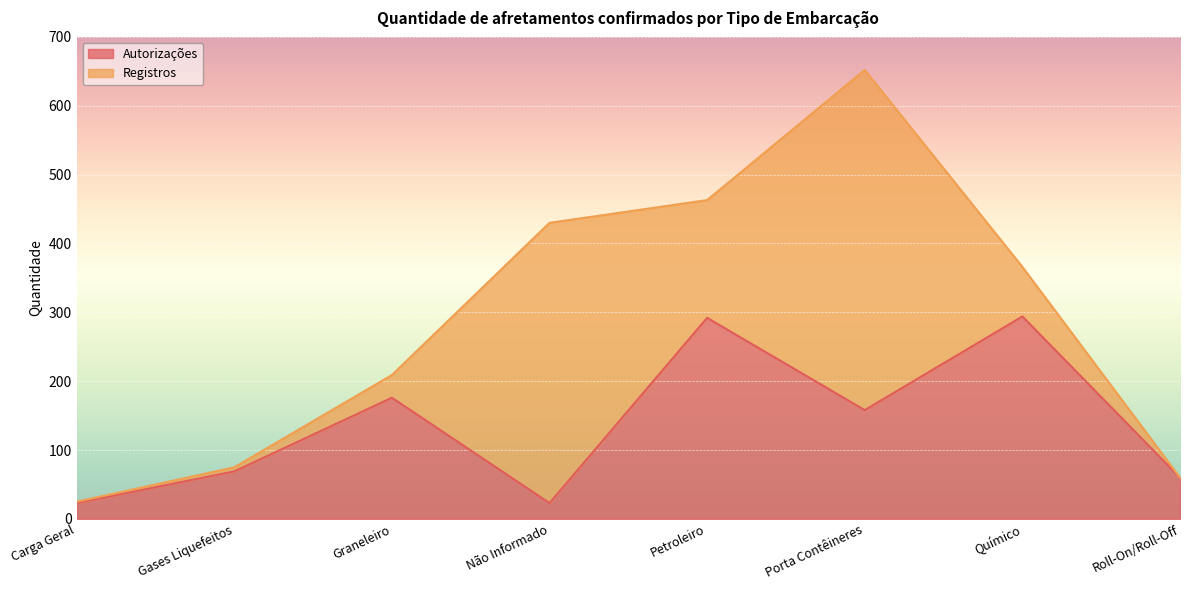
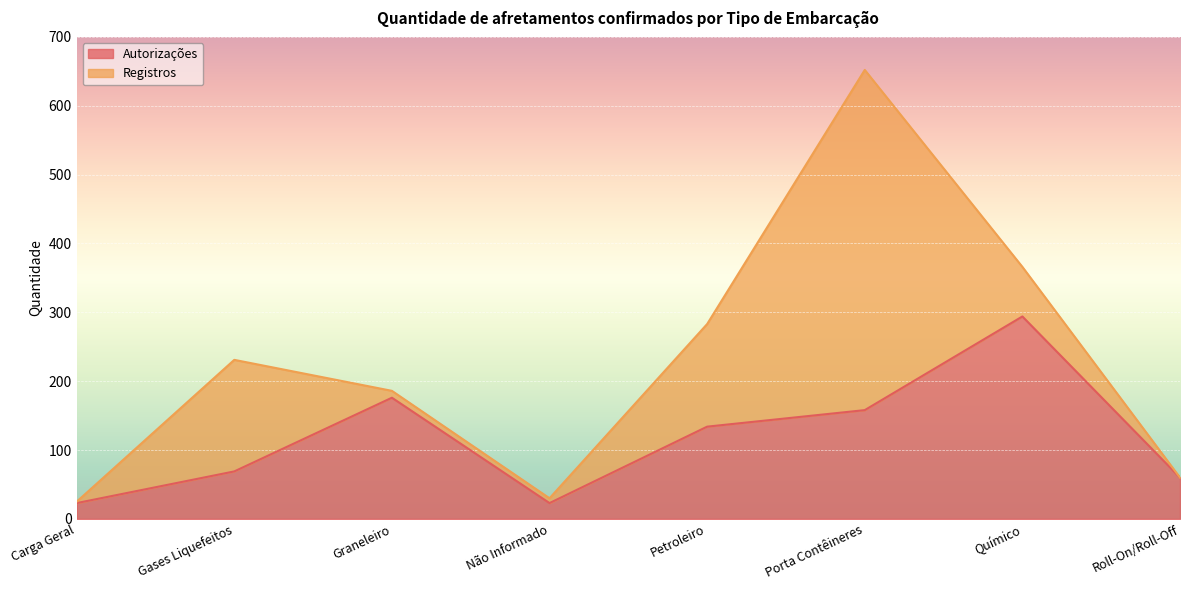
Registros, Gases Liquefeitos: 10 -> 160
Registros, Graneleiro: 30 -> 10
Registros, Não Informado: 410 -> 10
Autorizações, Petroleiro: 290 -> 130
Registros, Petroleiro: 170 -> 150
